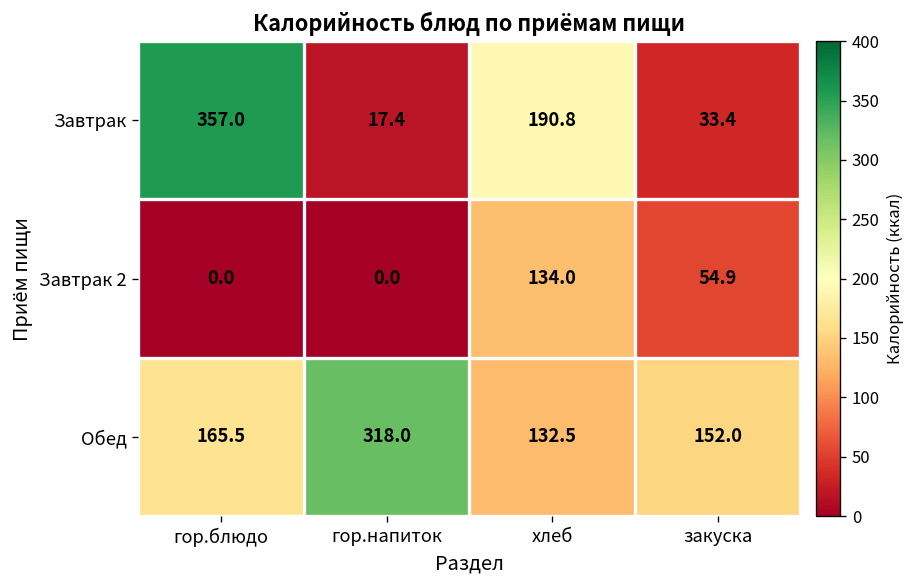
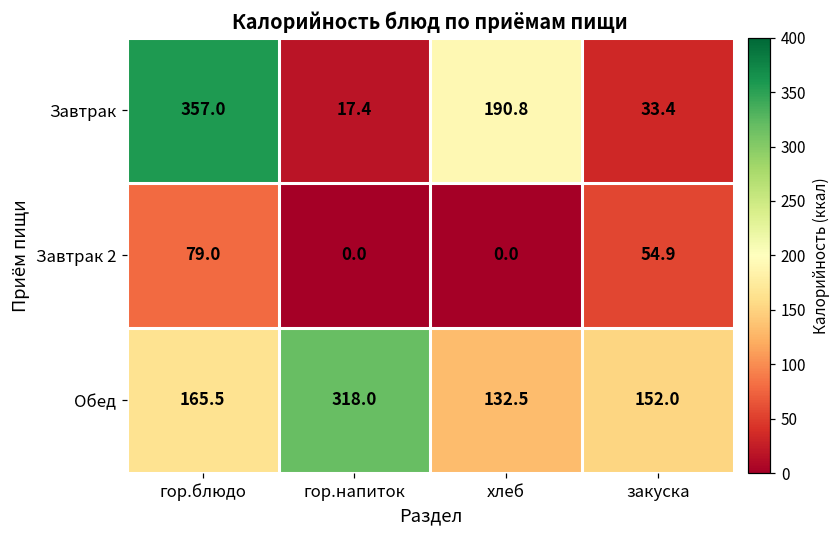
Завтрак 2, гор.блюдо: 0.0 -> 79.0
Завтрак 2, хлеб: 134.0 -> 0.0
